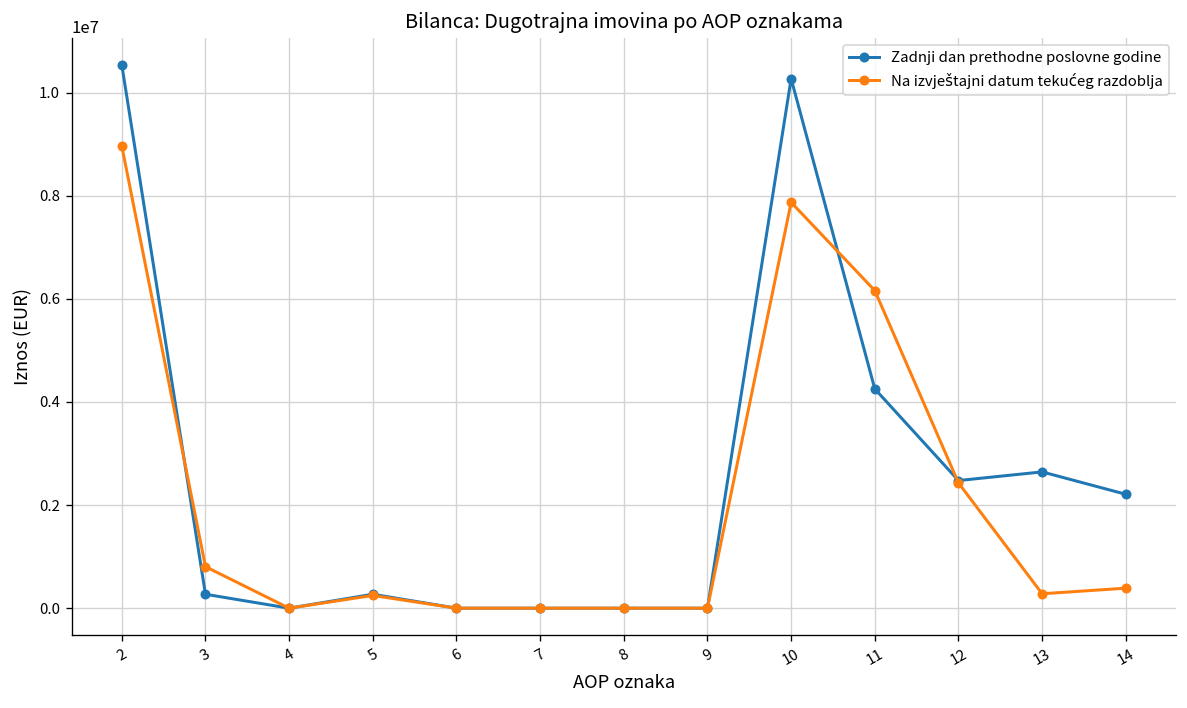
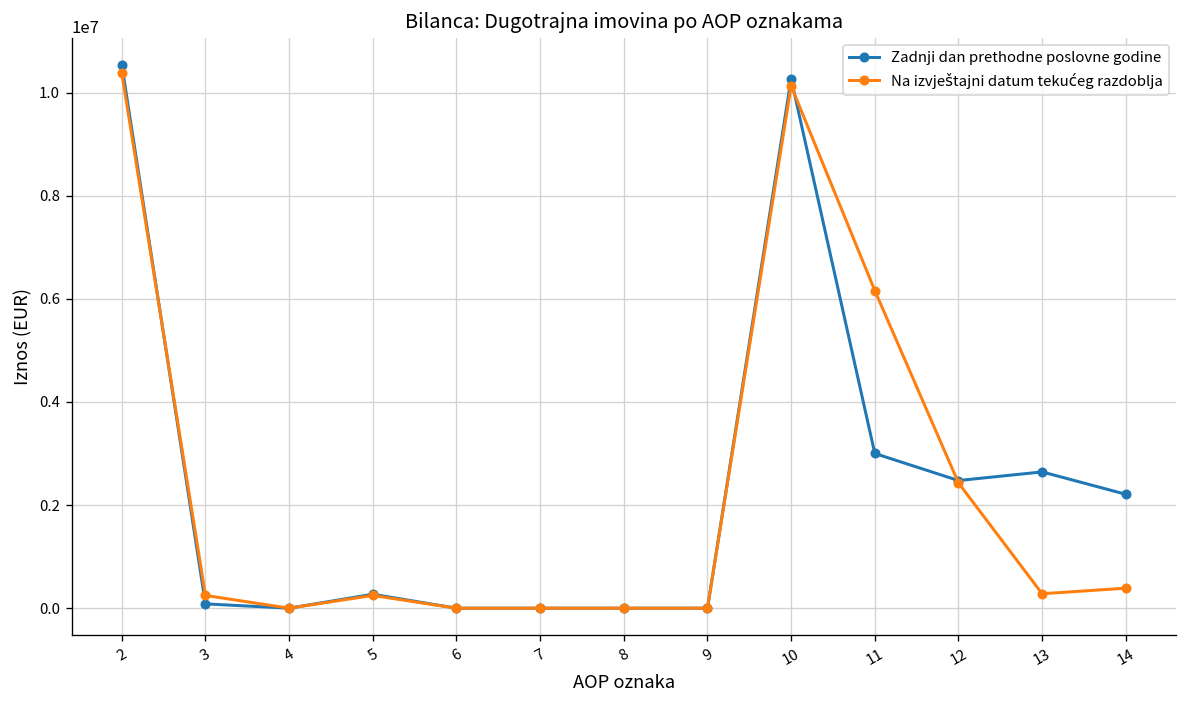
Na izvještajni datum tekućeg razdoblja, 2: 9000000 -> 10400000
Zadnji dan prethodne poslovne godine, 3: 300000 -> 100000
Na izvještajni datum tekućeg razdoblja, 3: 800000 -> 200000
Na izvještajni datum tekućeg razdoblja, 10: 7900000 -> 10100000
Zadnji dan prethodne poslovne godine, 11: 4300000 -> 3000000
